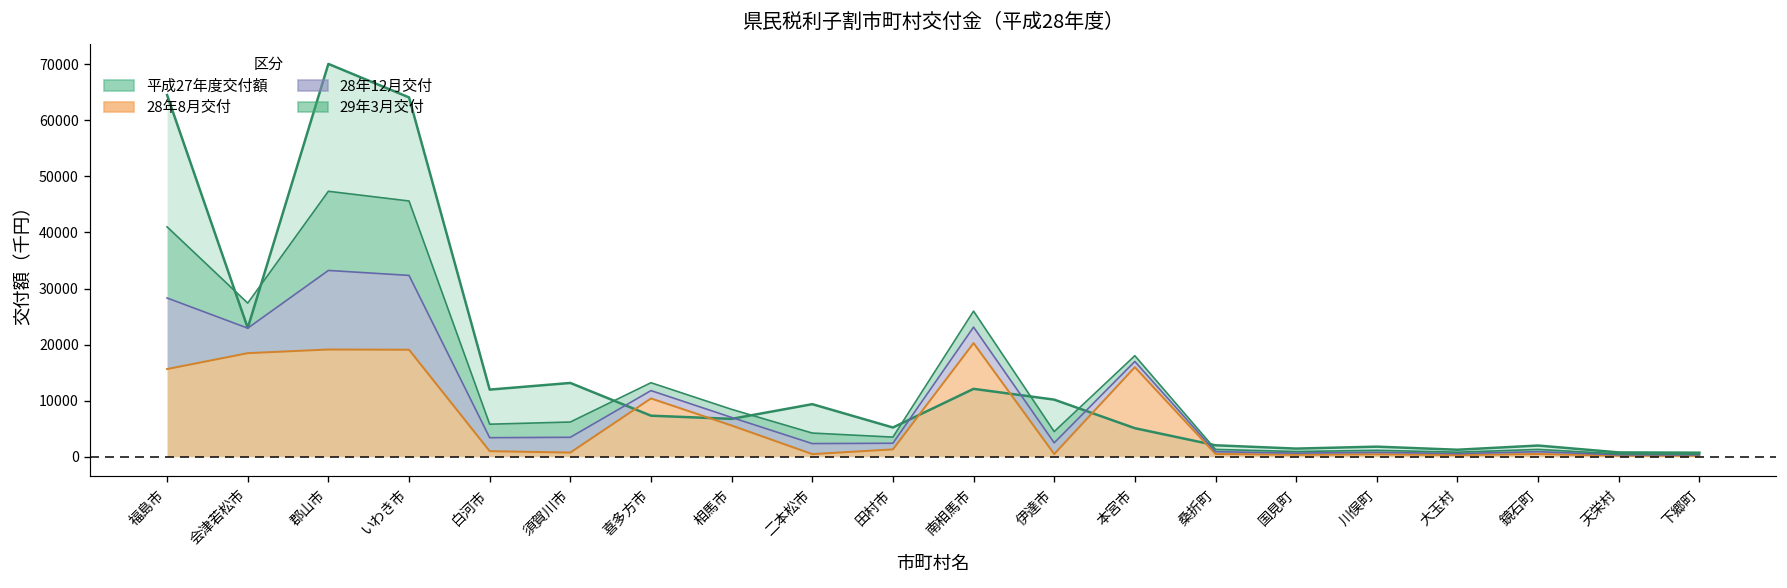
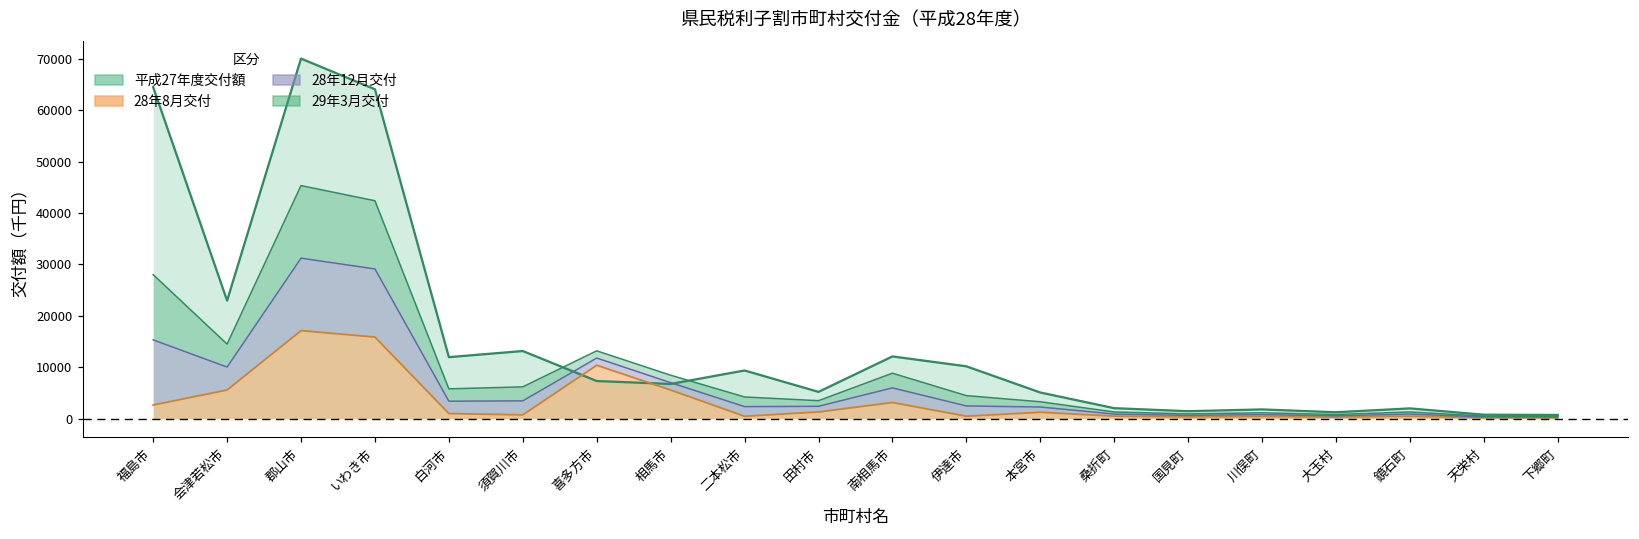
28年8月交付, 福島市: 16000 -> 3000
28年8月交付, 会津若松市: 18000 -> 6000
28年8月交付, 郡山市: 19000 -> 17000
28年8月交付, いわき市: 19000 -> 16000
28年8月交付, 南相馬市: 20000 -> 3000
28年8月交付, 本宮市: 16000 -> 1000
